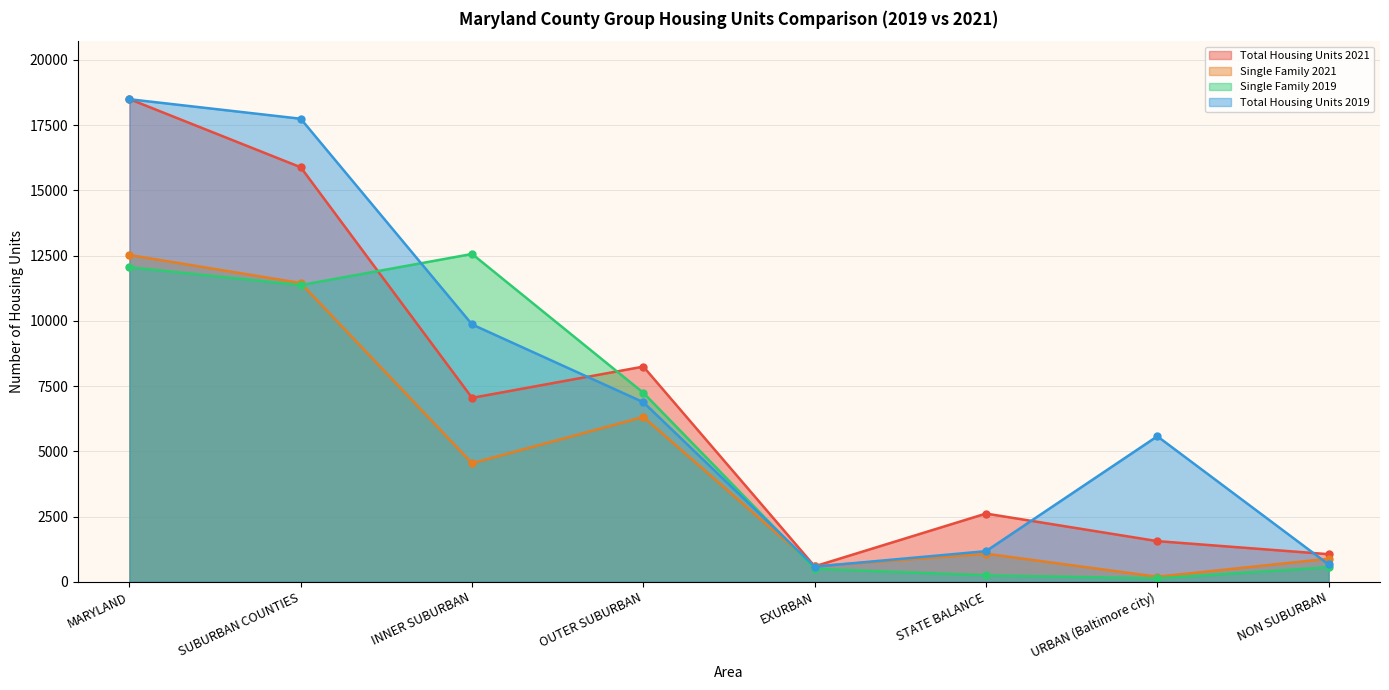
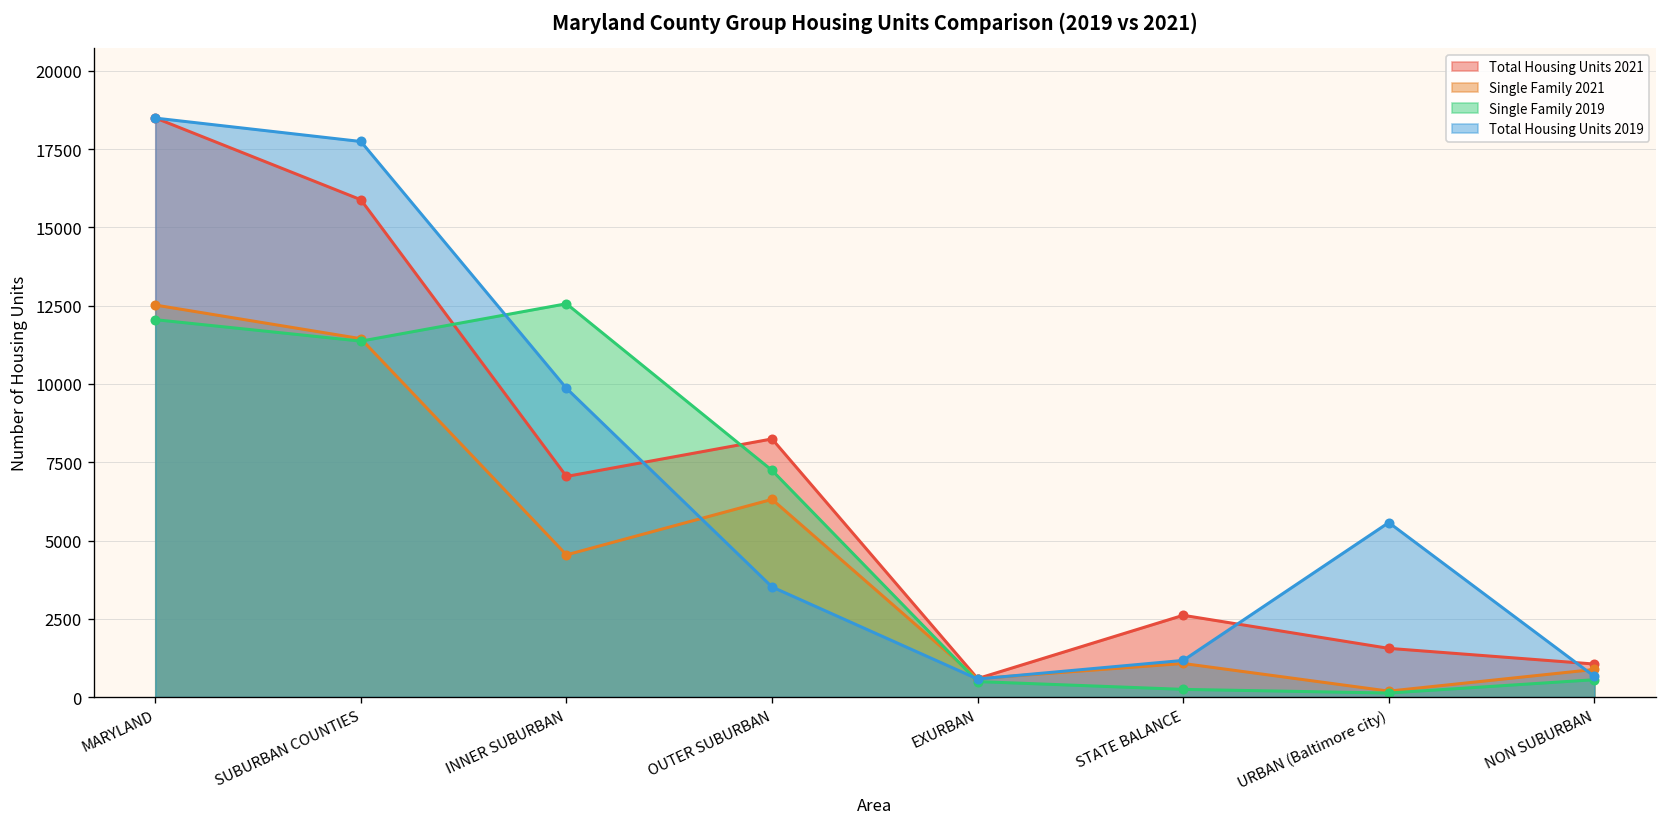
Total Housing Units 2019, OUTER SUBURBAN: 6900 -> 3500
